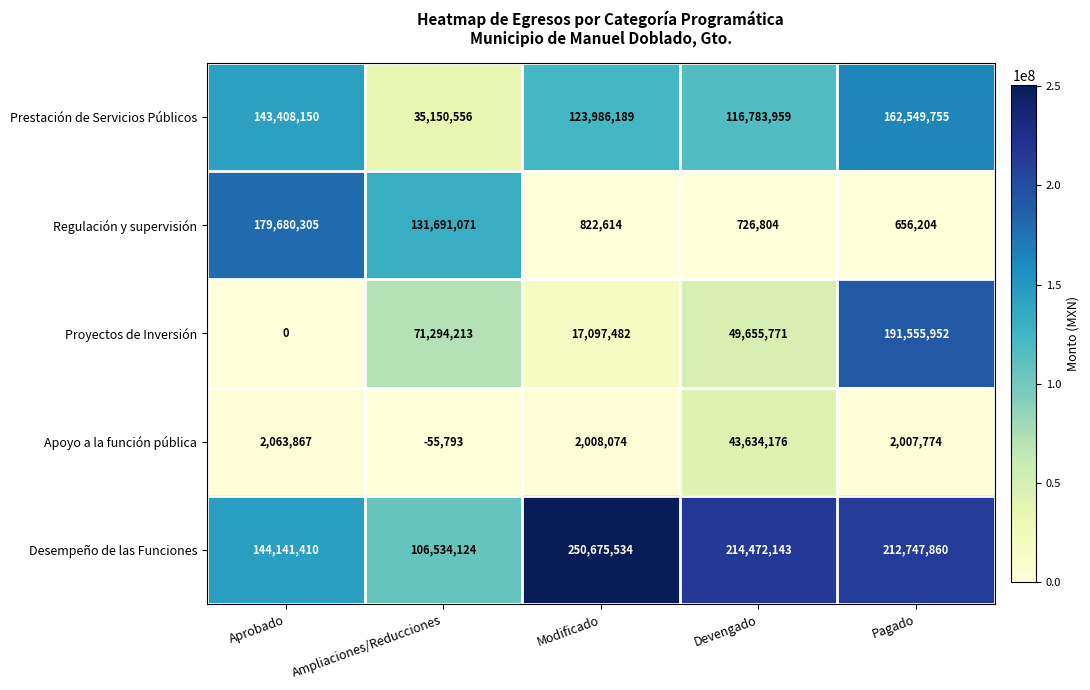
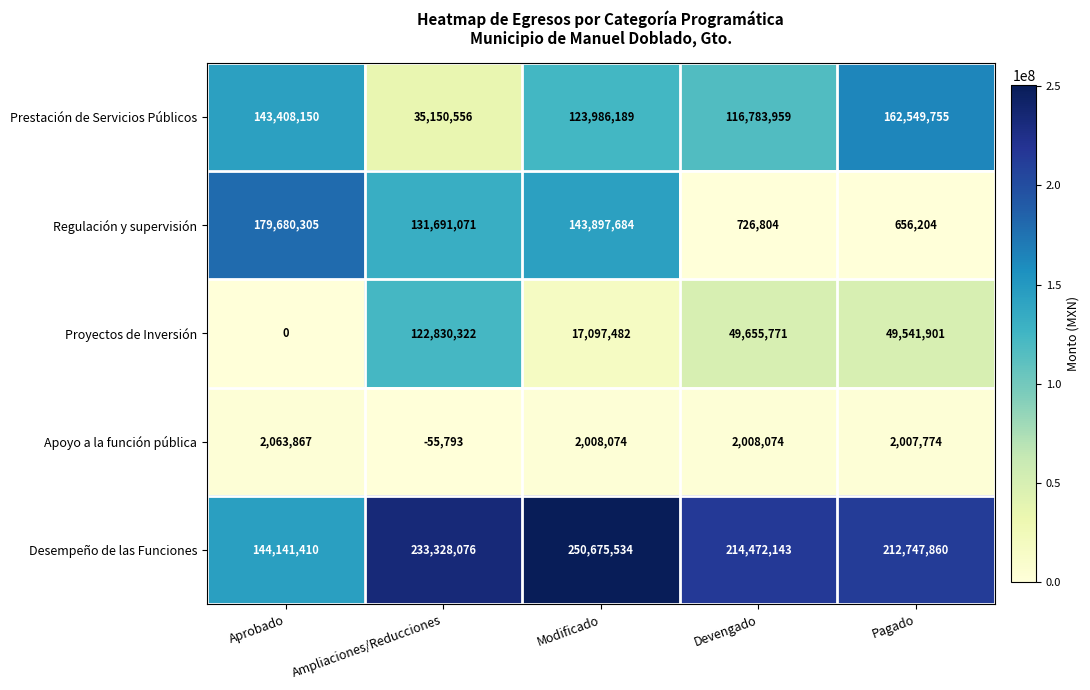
Regulación y supervisión, Modificado: 822,614 -> 143,897,684
Proyectos de Inversión, Ampliaciones/Reducciones: 71,294,213 -> 122,830,322
Proyectos de Inversión, Pagado: 191,555,952 -> 49,541,901
Apoyo a la función pública, Devengado: 43,634,176 -> 2,008,074
Desempeño de las Funciones, Ampliaciones/Reducciones: 106,534,124 -> 233,328,076
